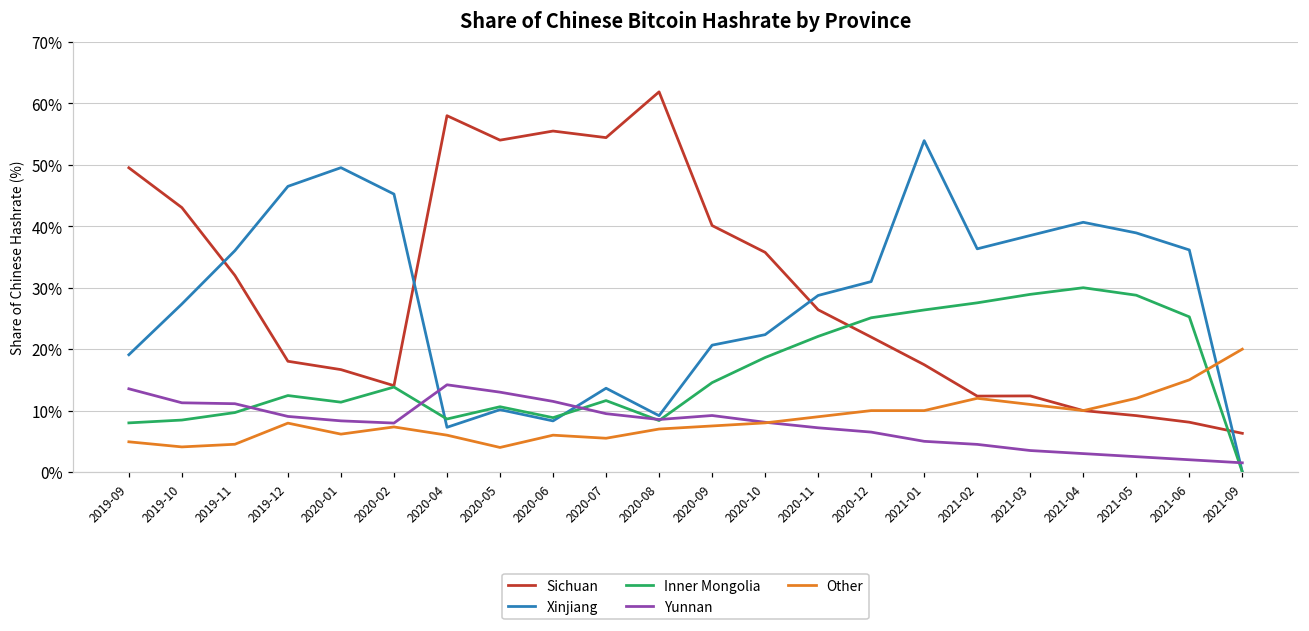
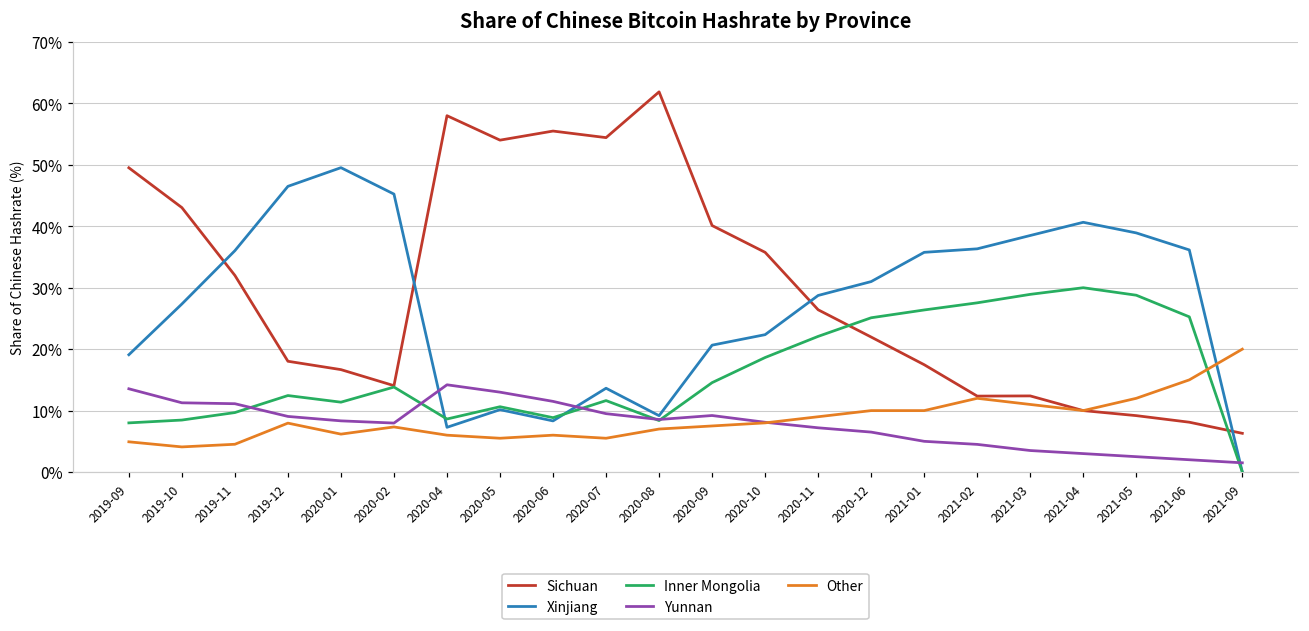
Other, 2020-05: 4% -> 6%
Xinjiang, 2021-01: 54% -> 36%
